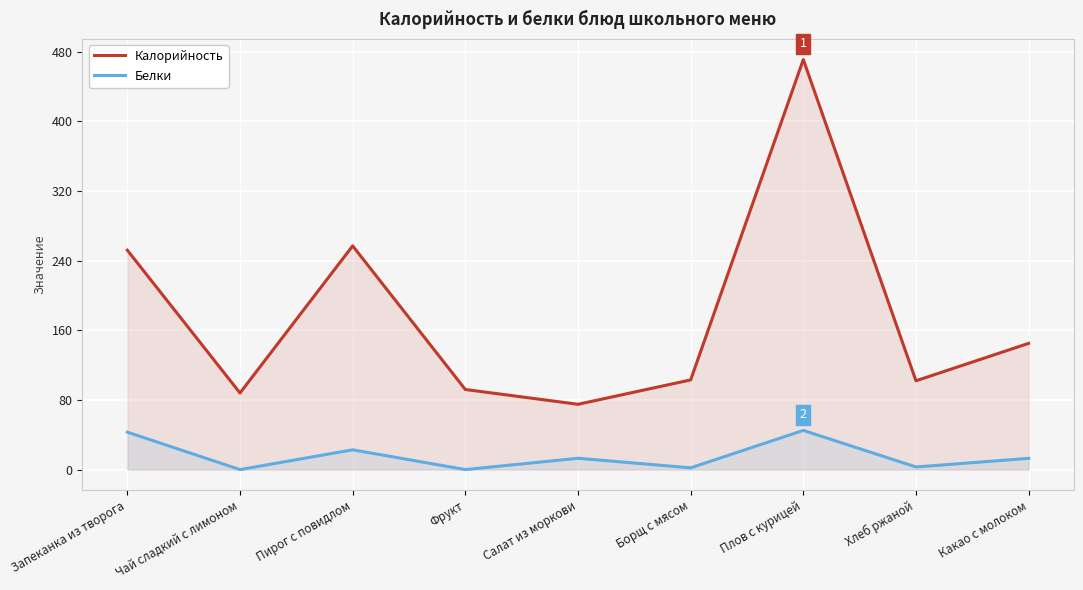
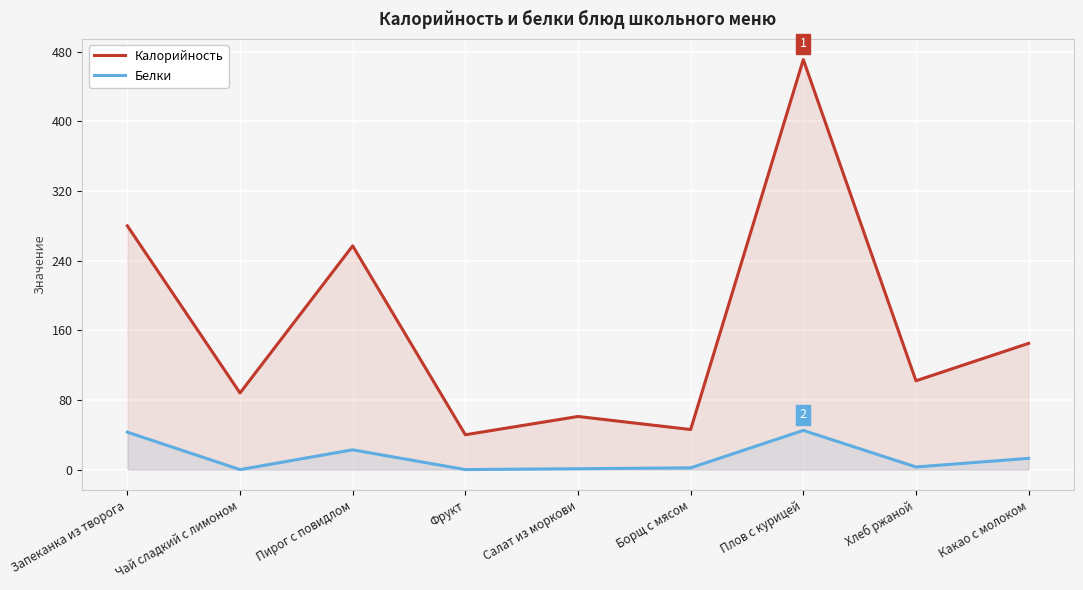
Калорийность, Запеканка из творога: 250 -> 280
Калорийность, Фрукт: 90 -> 40
Калорийность, Салат из моркови: 80 -> 60
Белки, Салат из моркови: 10 -> 0
Калорийность, Борщ с мясом: 100 -> 50
